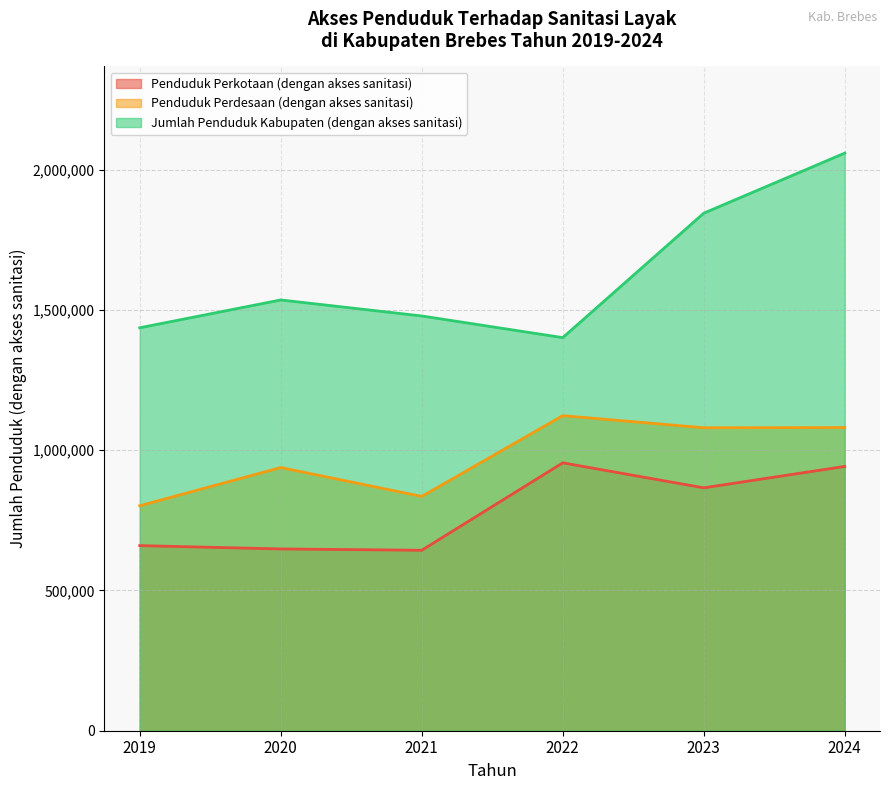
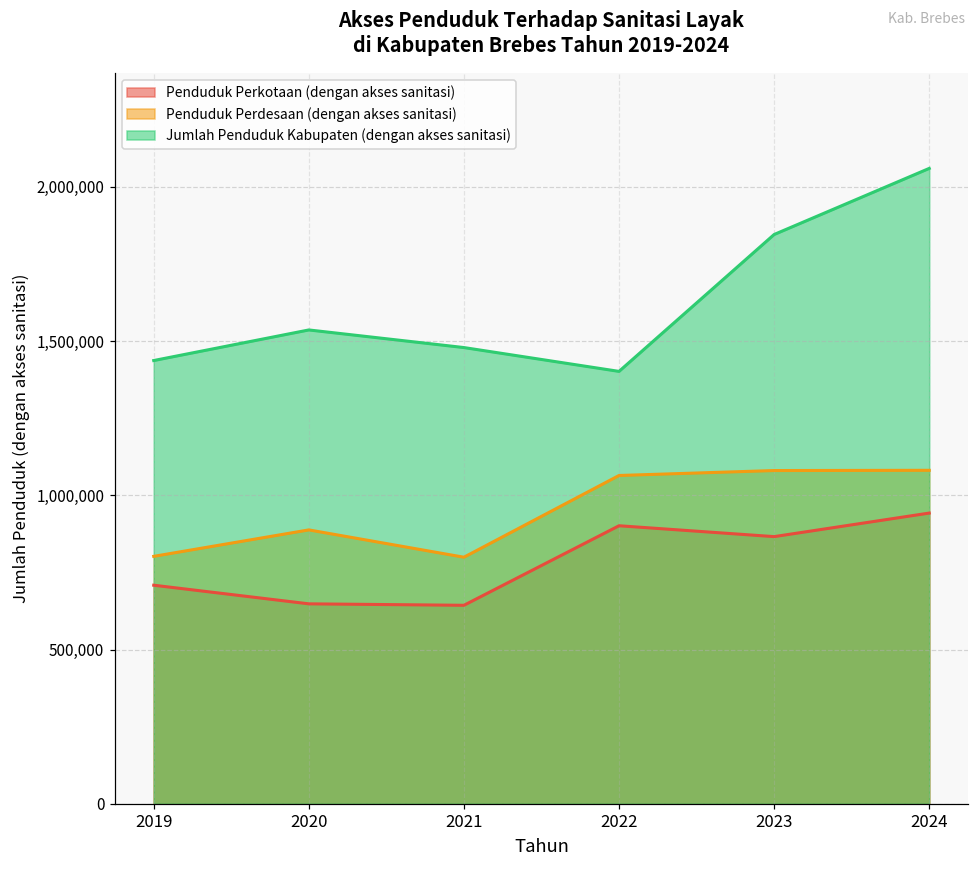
Penduduk Perkotaan (dengan akses sanitasi), 2019: 660,000 -> 710,000
Penduduk Perdesaan (dengan akses sanitasi), 2020: 940,000 -> 890,000
Penduduk Perdesaan (dengan akses sanitasi), 2021: 840,000 -> 800,000
Penduduk Perkotaan (dengan akses sanitasi), 2022: 960,000 -> 900,000
Penduduk Perdesaan (dengan akses sanitasi), 2022: 1,120,000 -> 1,060,000
